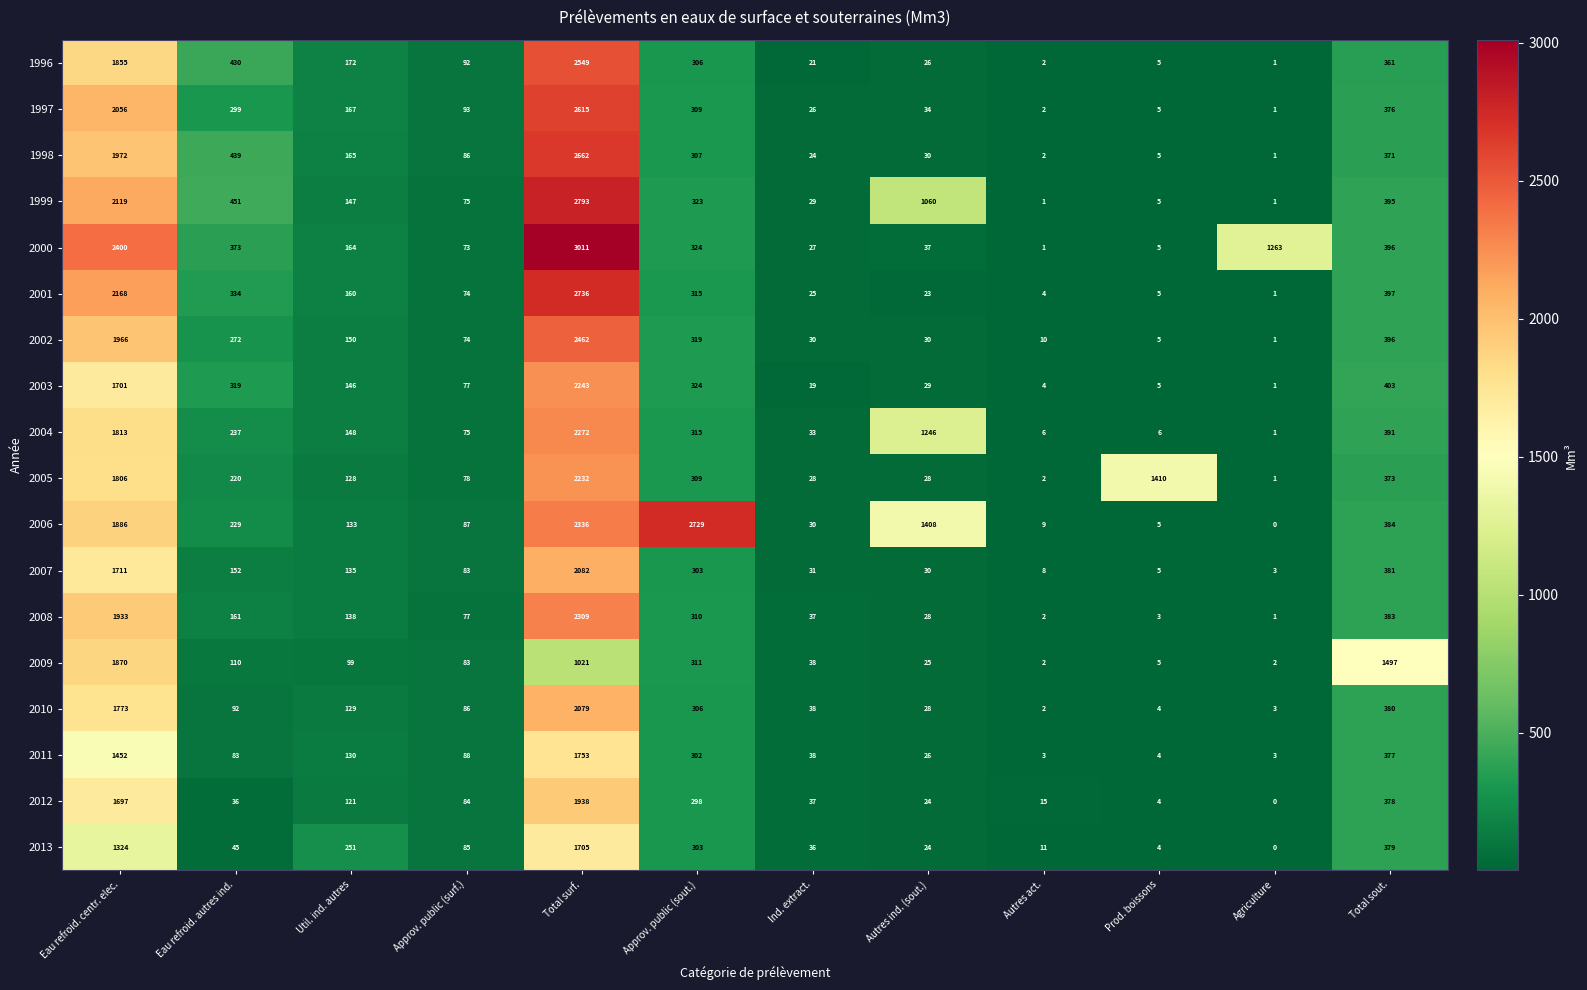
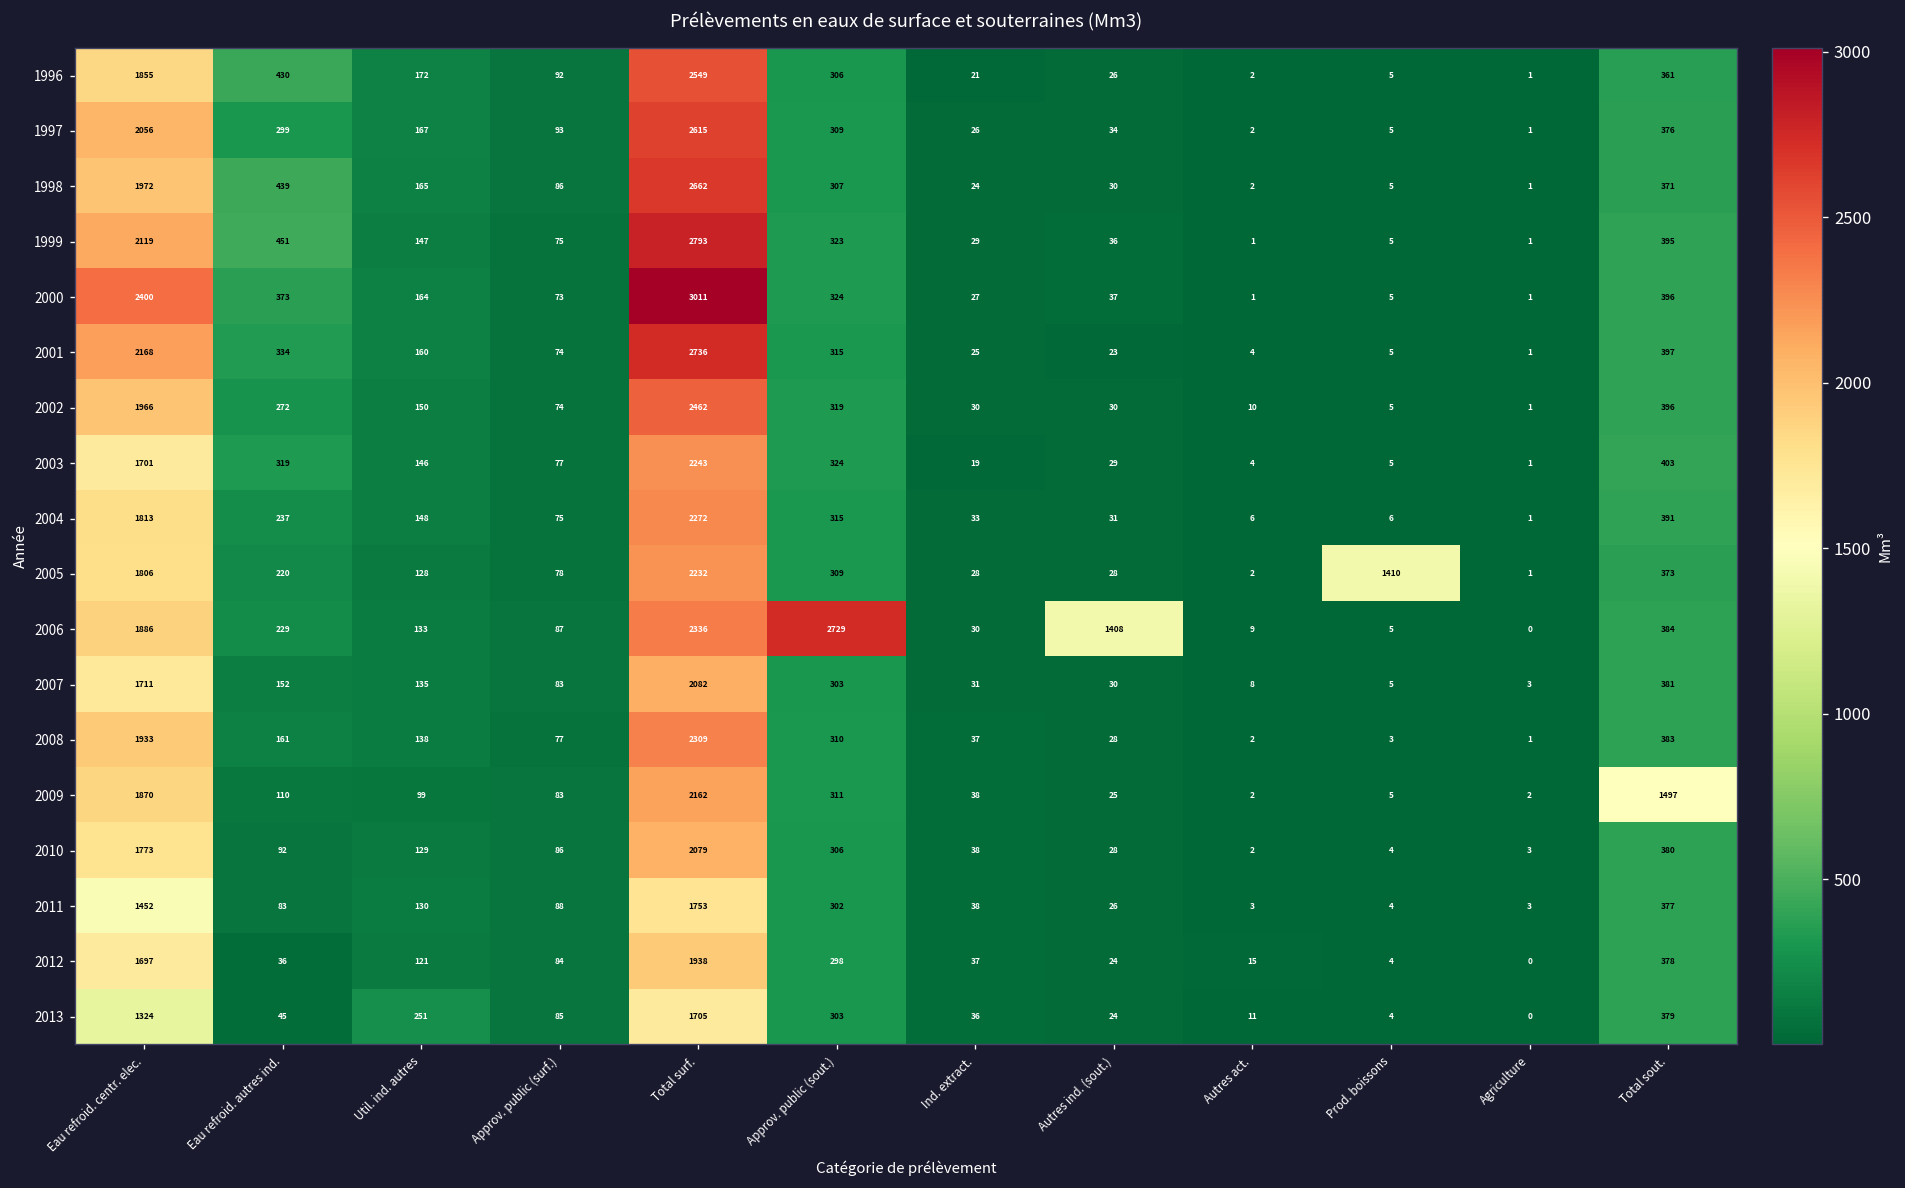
1999, Autres ind. (sout.): 1060 -> 36
2000, Agriculture: 1263 -> 1
2004, Autres ind. (sout.): 1246 -> 31
2009, Total surf.: 1021 -> 2162
